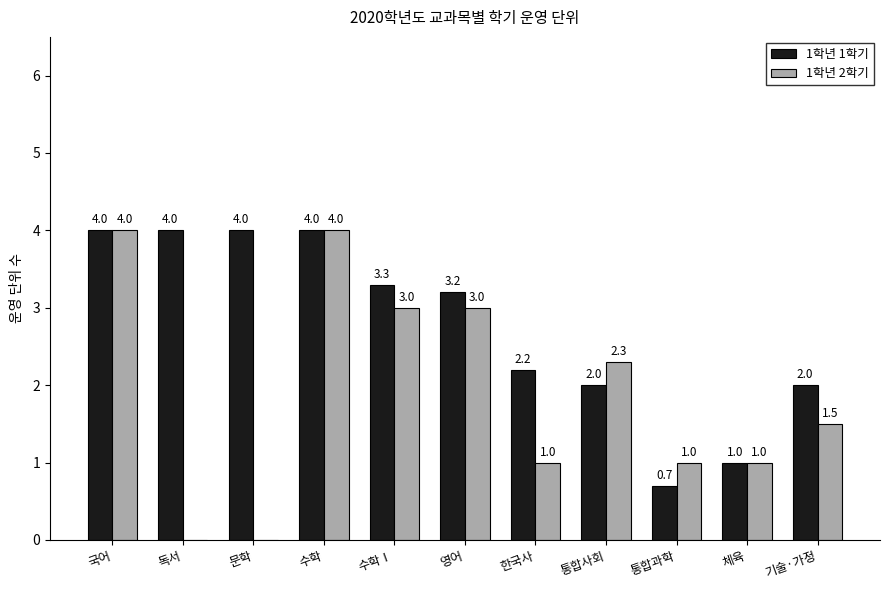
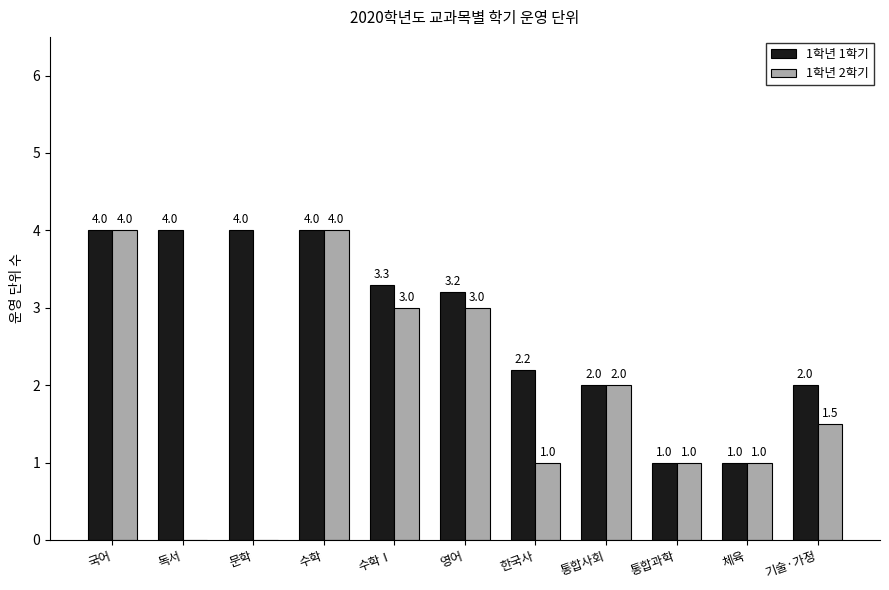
1학년 2학기, 통합사회: 2.3 -> 2.0
1학년 1학기, 통합과학: 0.7 -> 1.0
